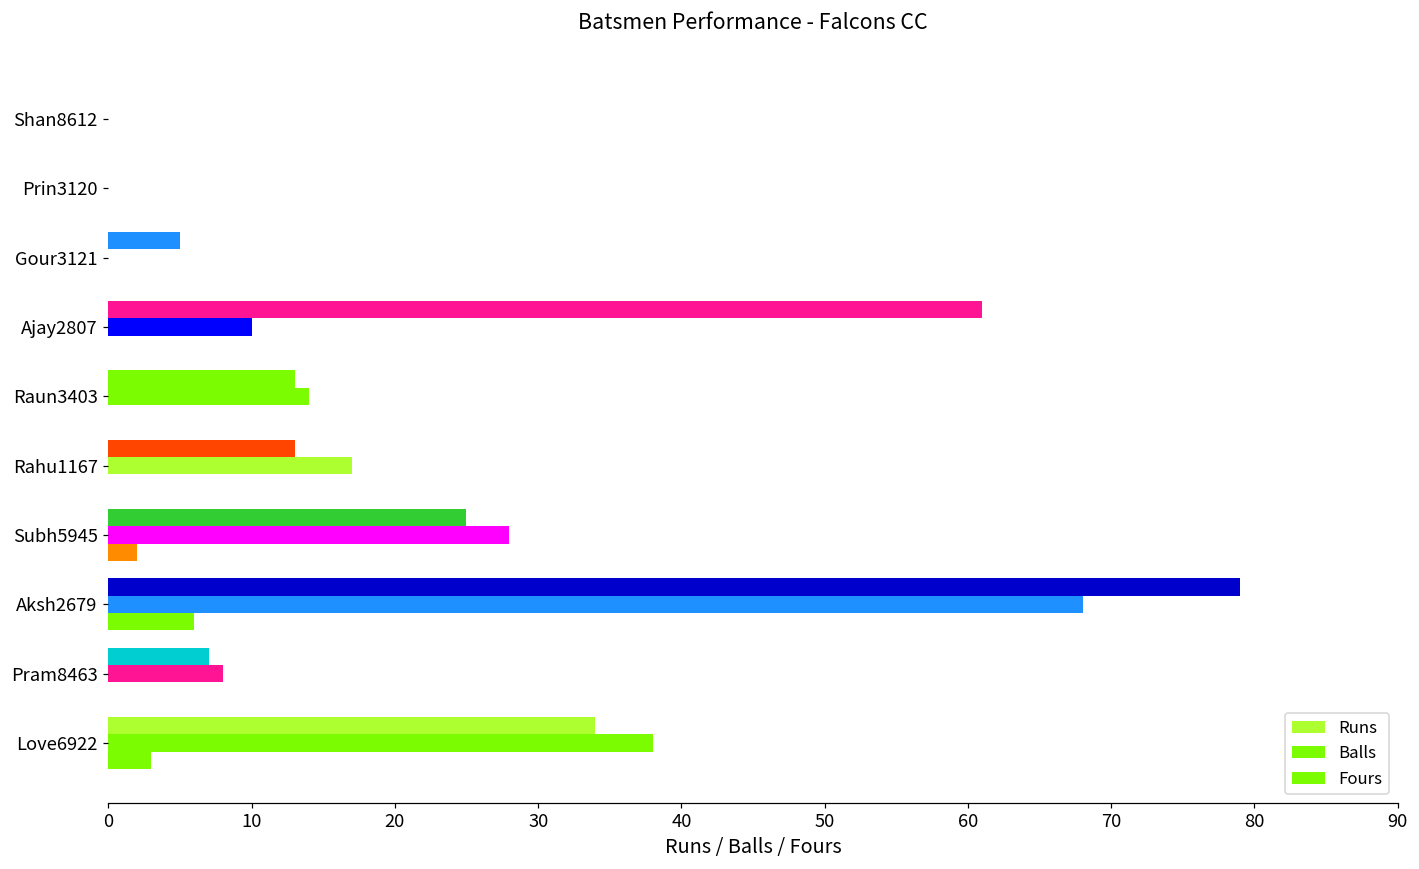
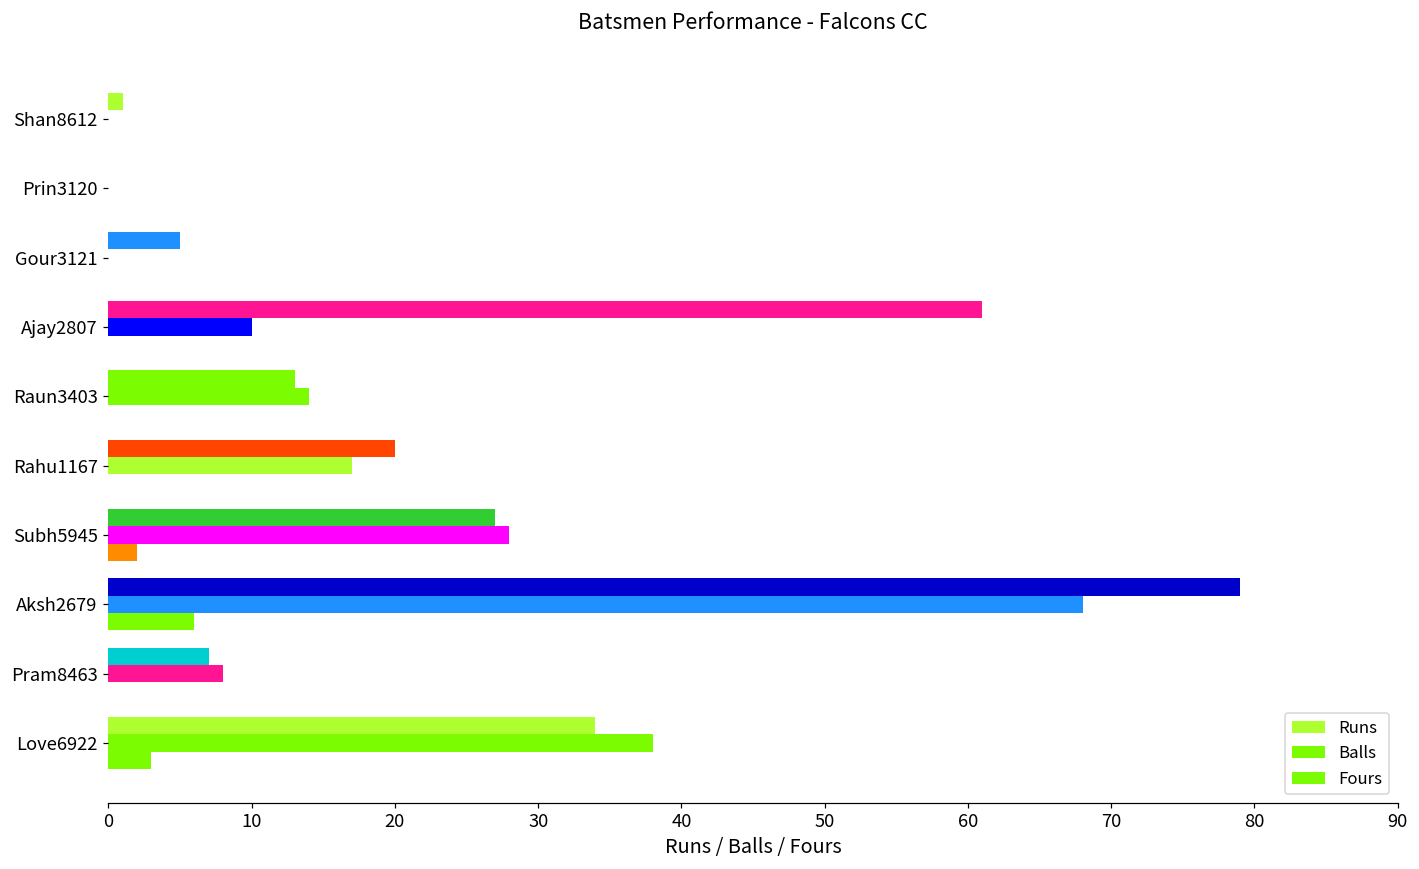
Runs, Shan8612: 0 -> 1
Runs, Rahu1167: 13 -> 20
Runs, Subh5945: 25 -> 27
